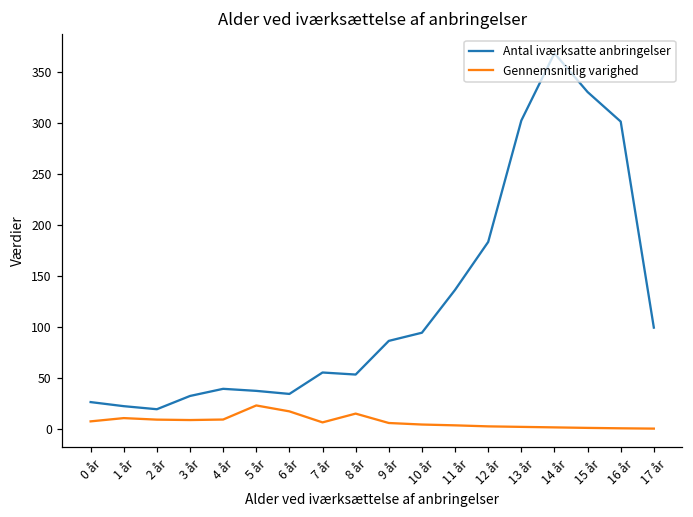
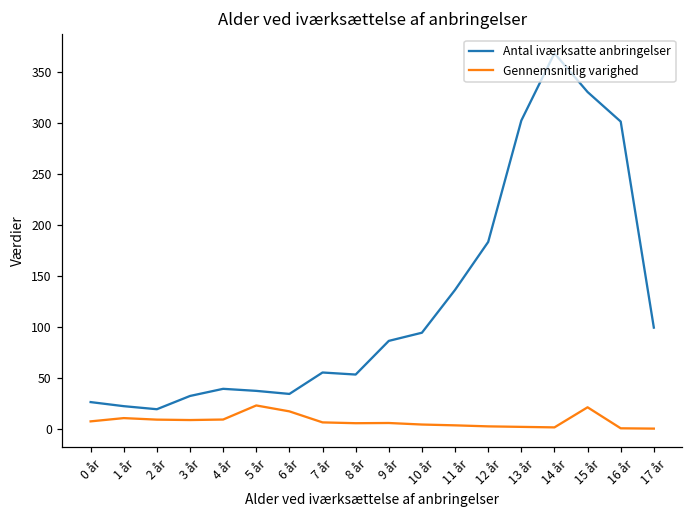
Gennemsnitlig varighed, 8 år: 15 -> 5
Gennemsnitlig varighed, 15 år: 0 -> 20
